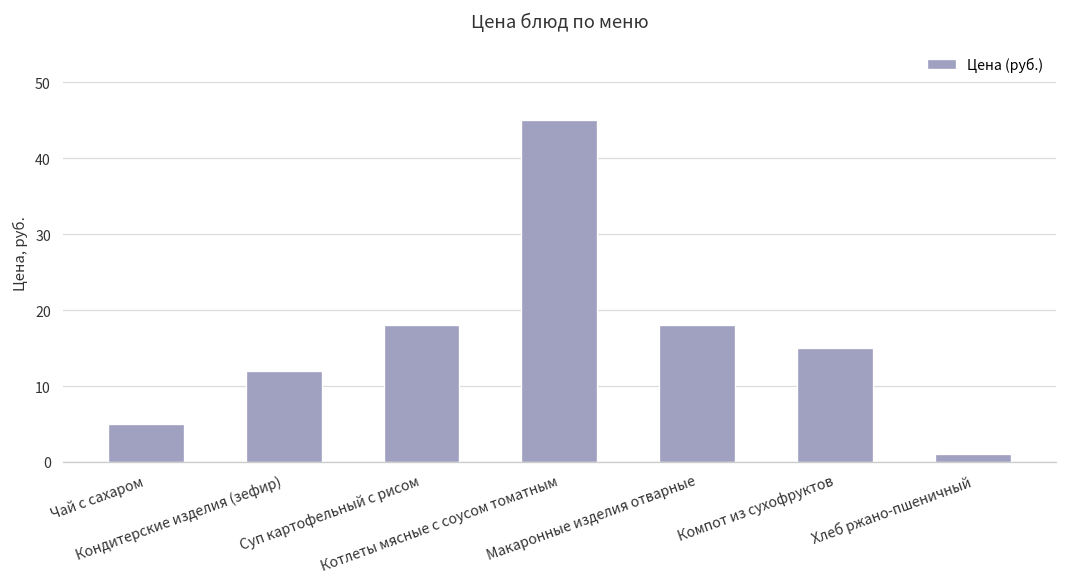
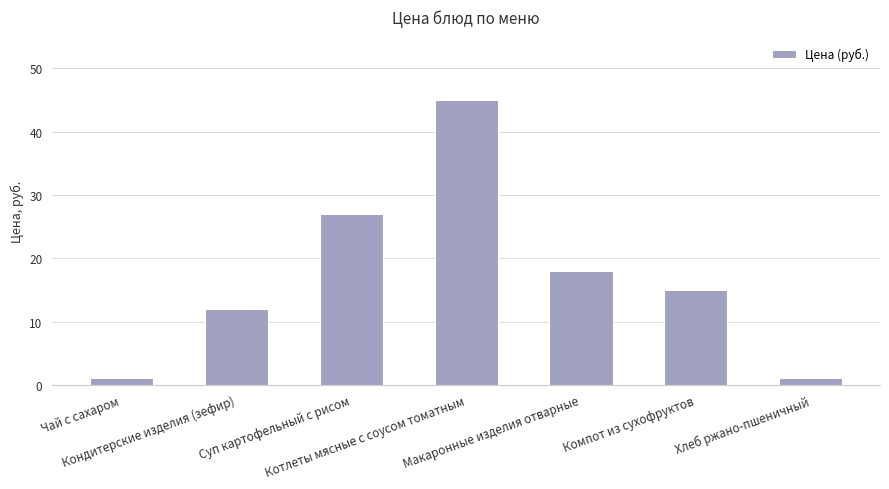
Чай с сахаром: 5 -> 1
Суп картофельный с рисом: 18 -> 27
